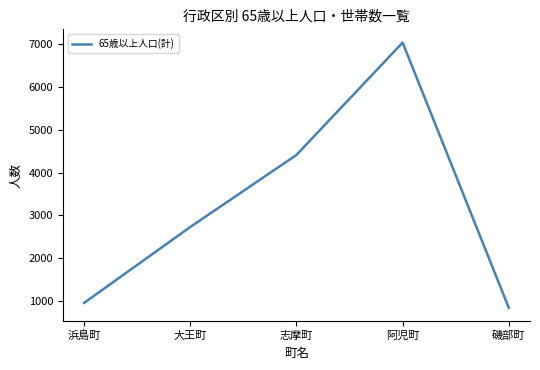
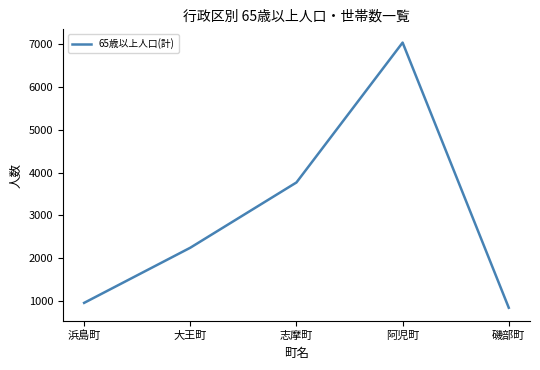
大王町: 2700 -> 2200
志摩町: 4400 -> 3800
